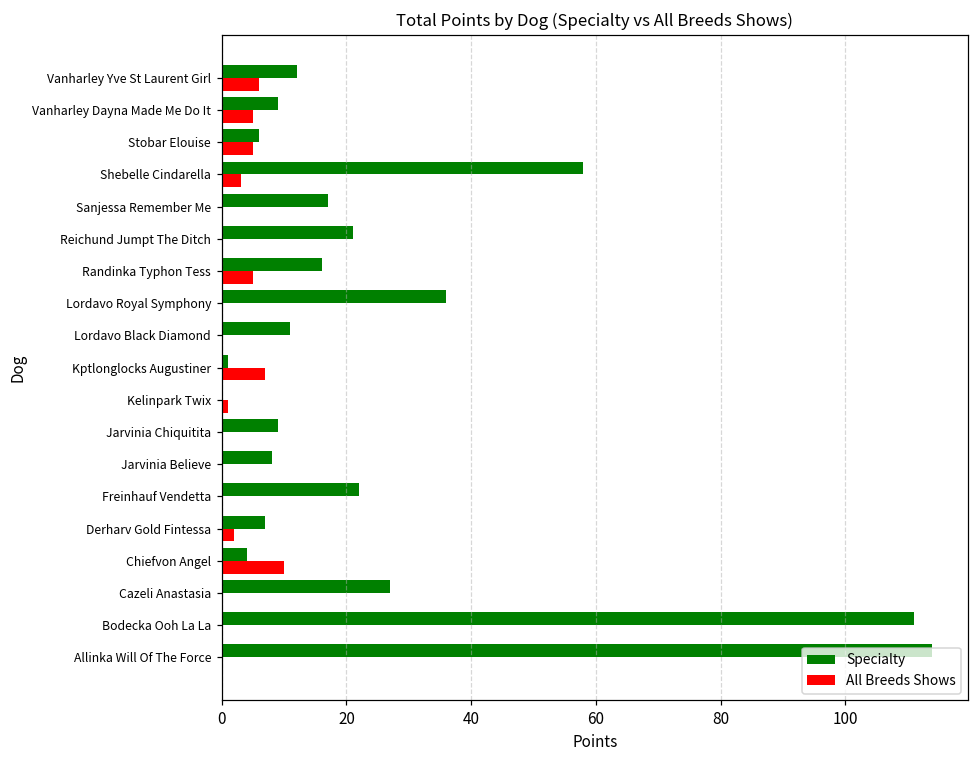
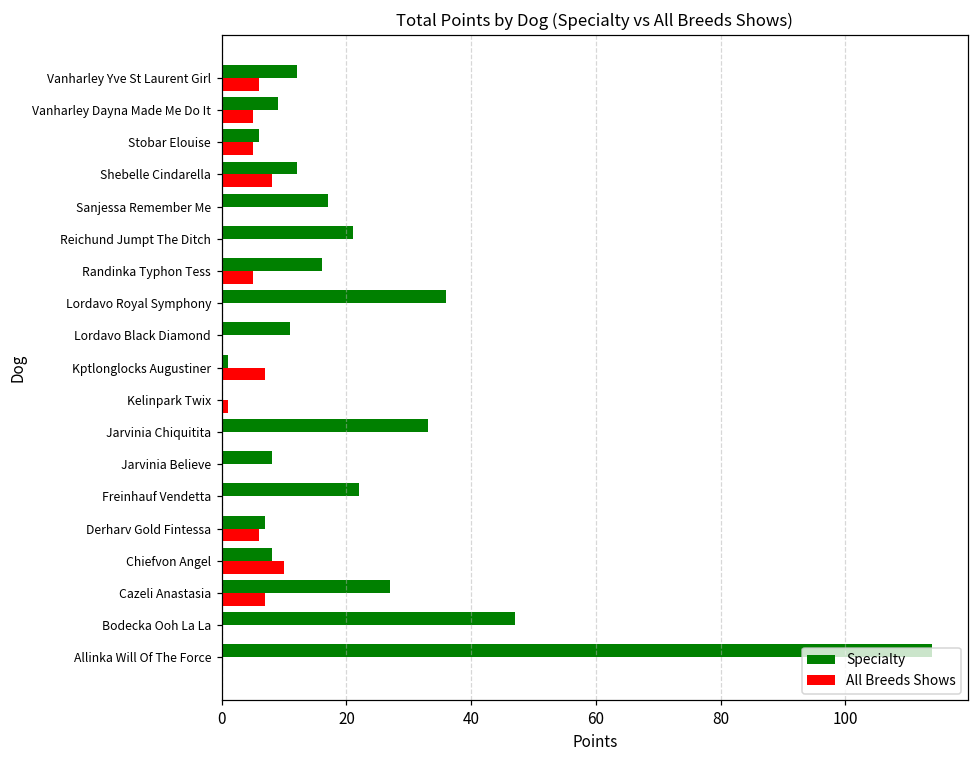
Specialty, Shebelle Cindarella: 58 -> 12
All Breeds Shows, Shebelle Cindarella: 3 -> 8
Specialty, Jarvinia Chiquitita: 9 -> 33
All Breeds Shows, Derharv Gold Fintessa: 2 -> 6
Specialty, Chiefvon Angel: 4 -> 8
All Breeds Shows, Cazeli Anastasia: 0 -> 7
Specialty, Bodecka Ooh La La: 111 -> 47
